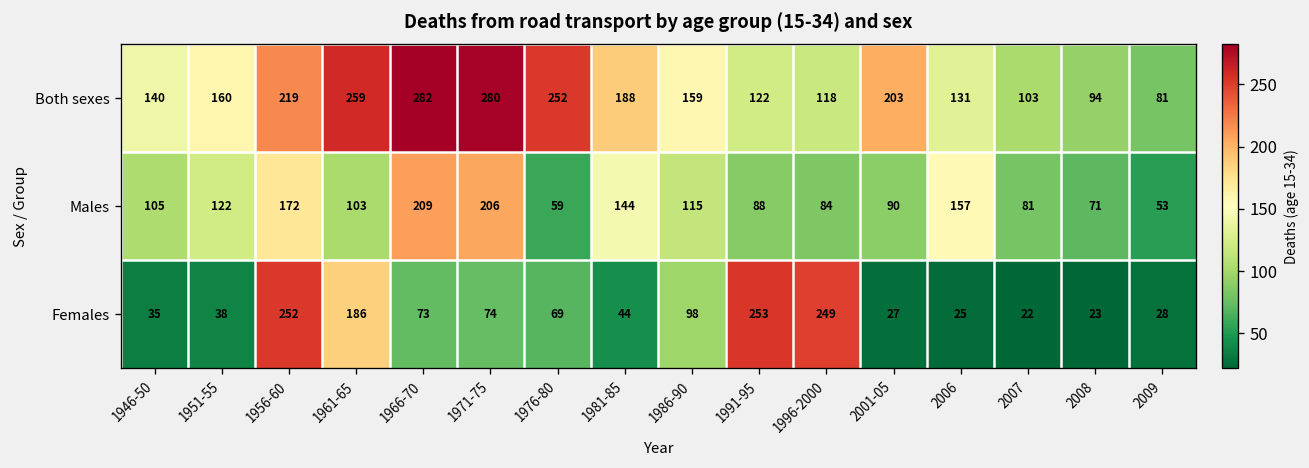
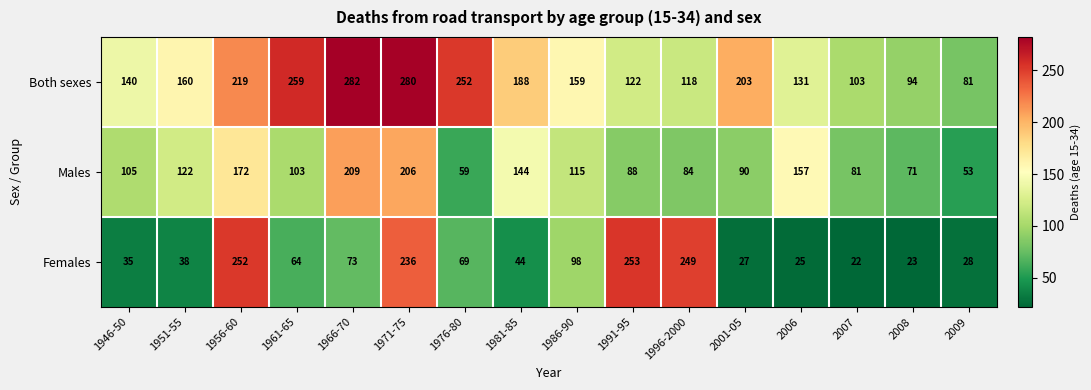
Females, 1961-65: 186 -> 64
Females, 1971-75: 74 -> 236
